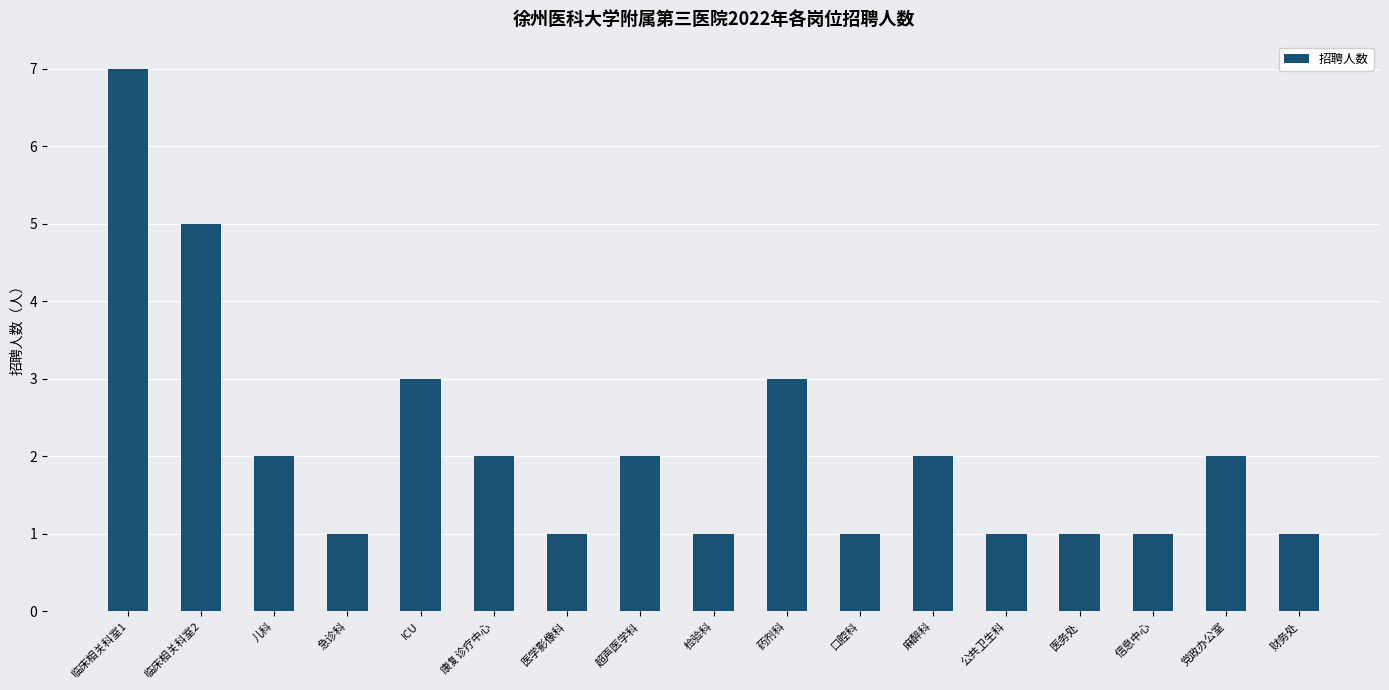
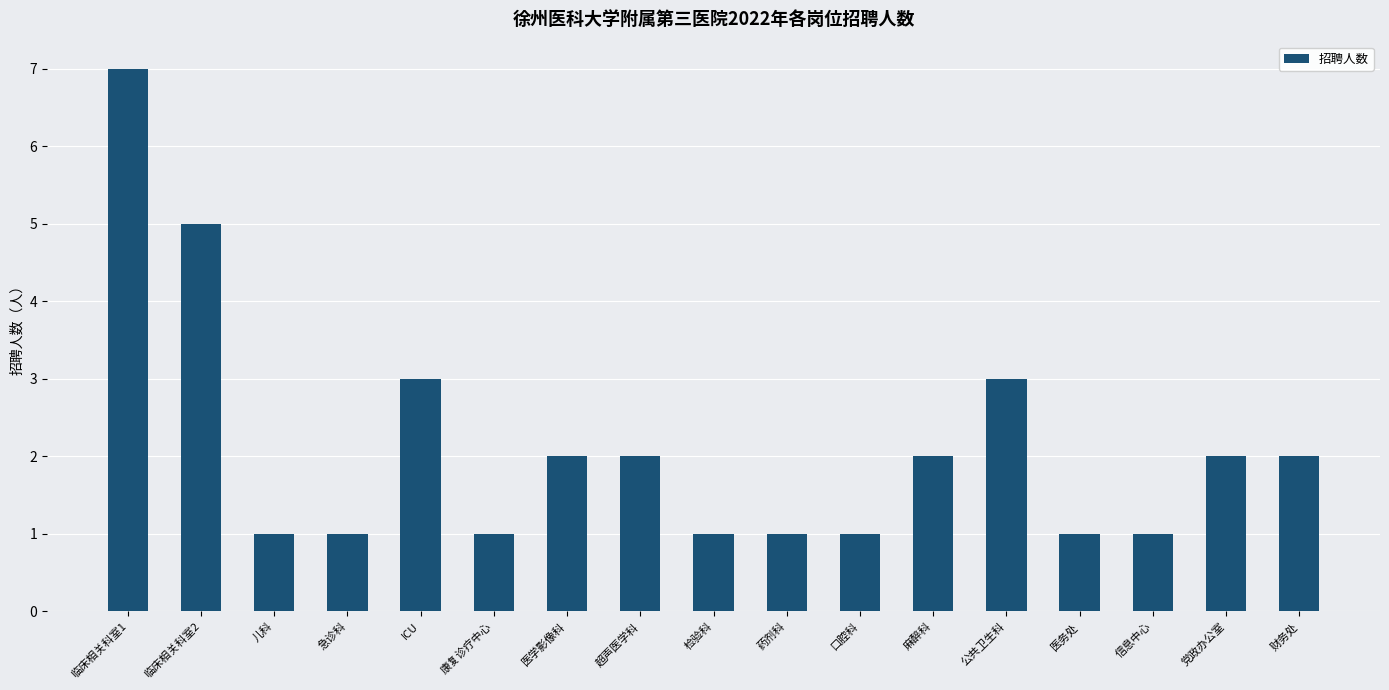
儿科: 2 -> 1
康复诊疗中心: 2 -> 1
医学影像科: 1 -> 2
药剂科: 3 -> 1
公共卫生科: 1 -> 3
财务处: 1 -> 2
